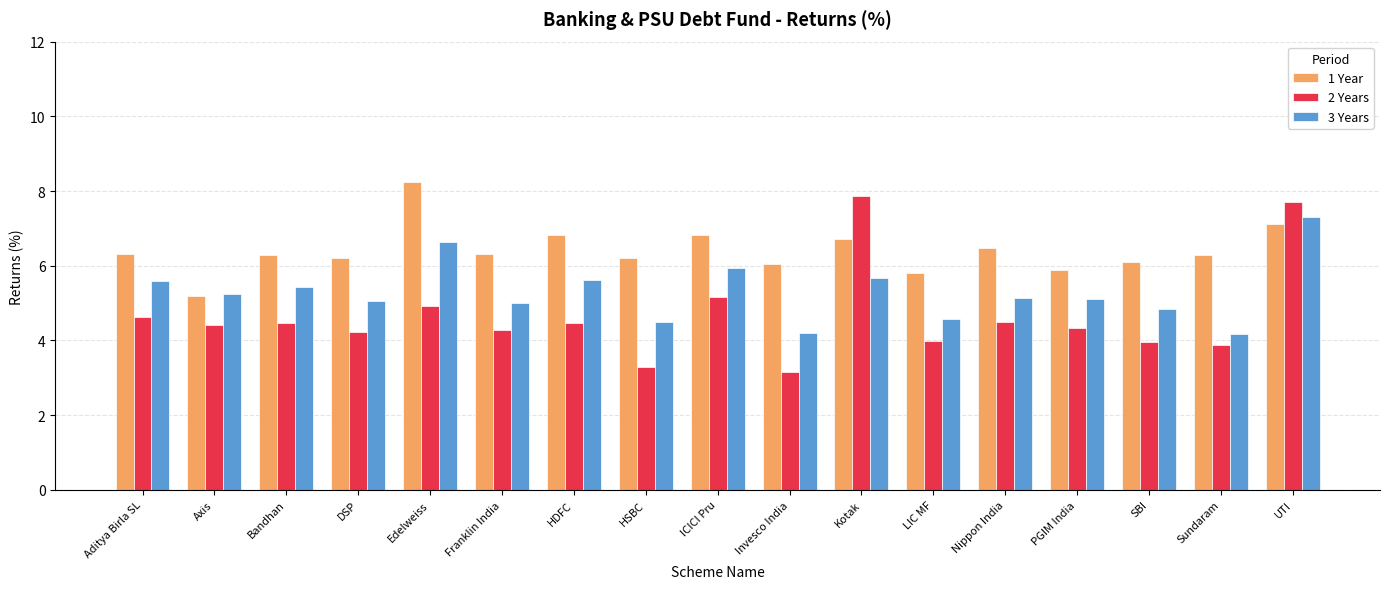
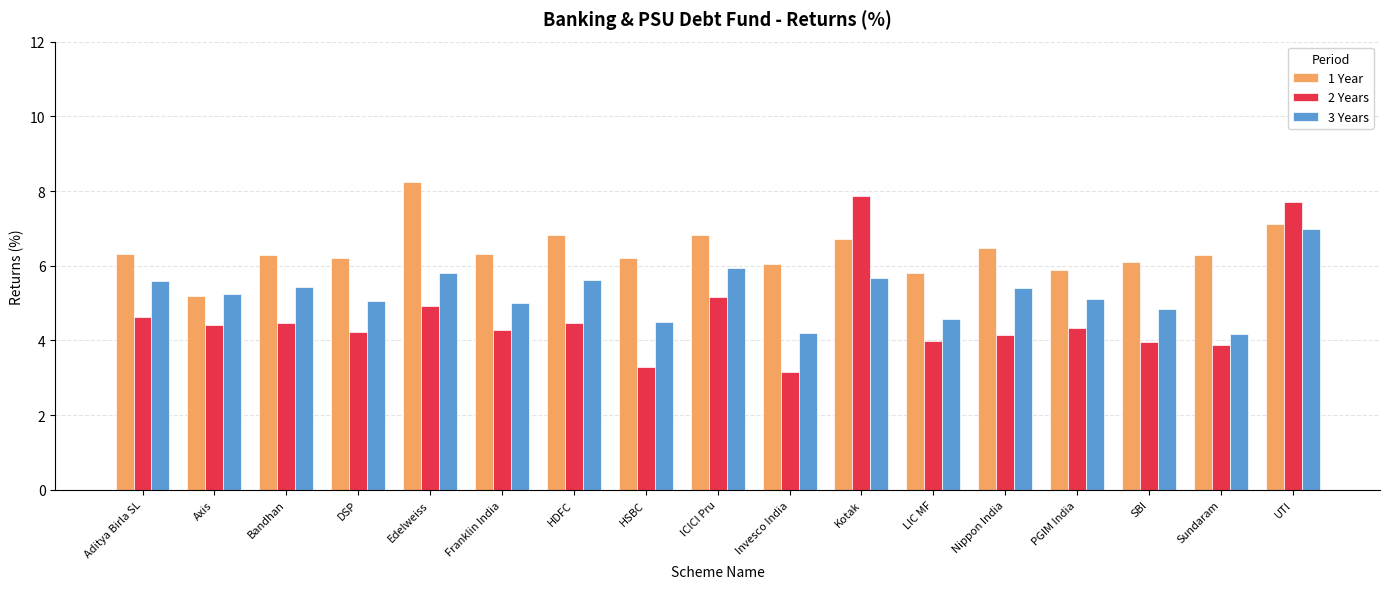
3 Years, Edelweiss: 6.6 -> 5.8
2 Years, Nippon India: 4.5 -> 4.1
3 Years, Nippon India: 5.1 -> 5.4
3 Years, UTI: 7.3 -> 7.0
